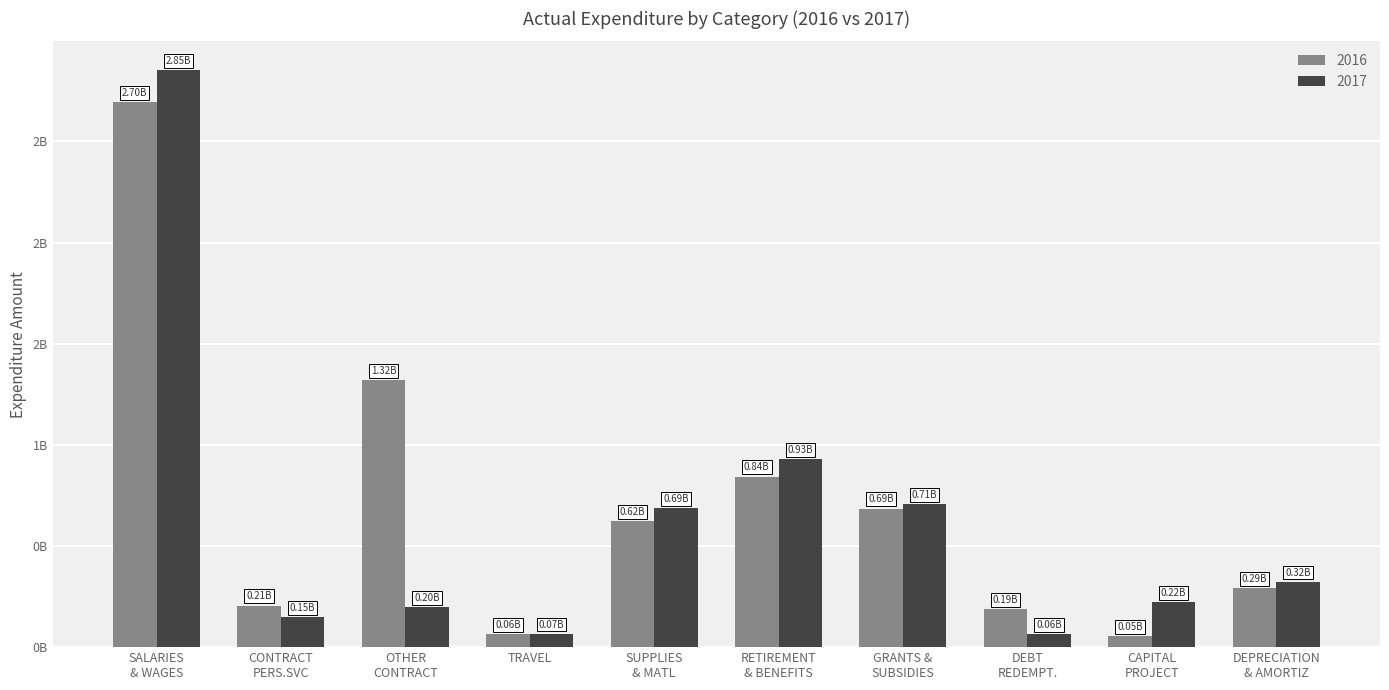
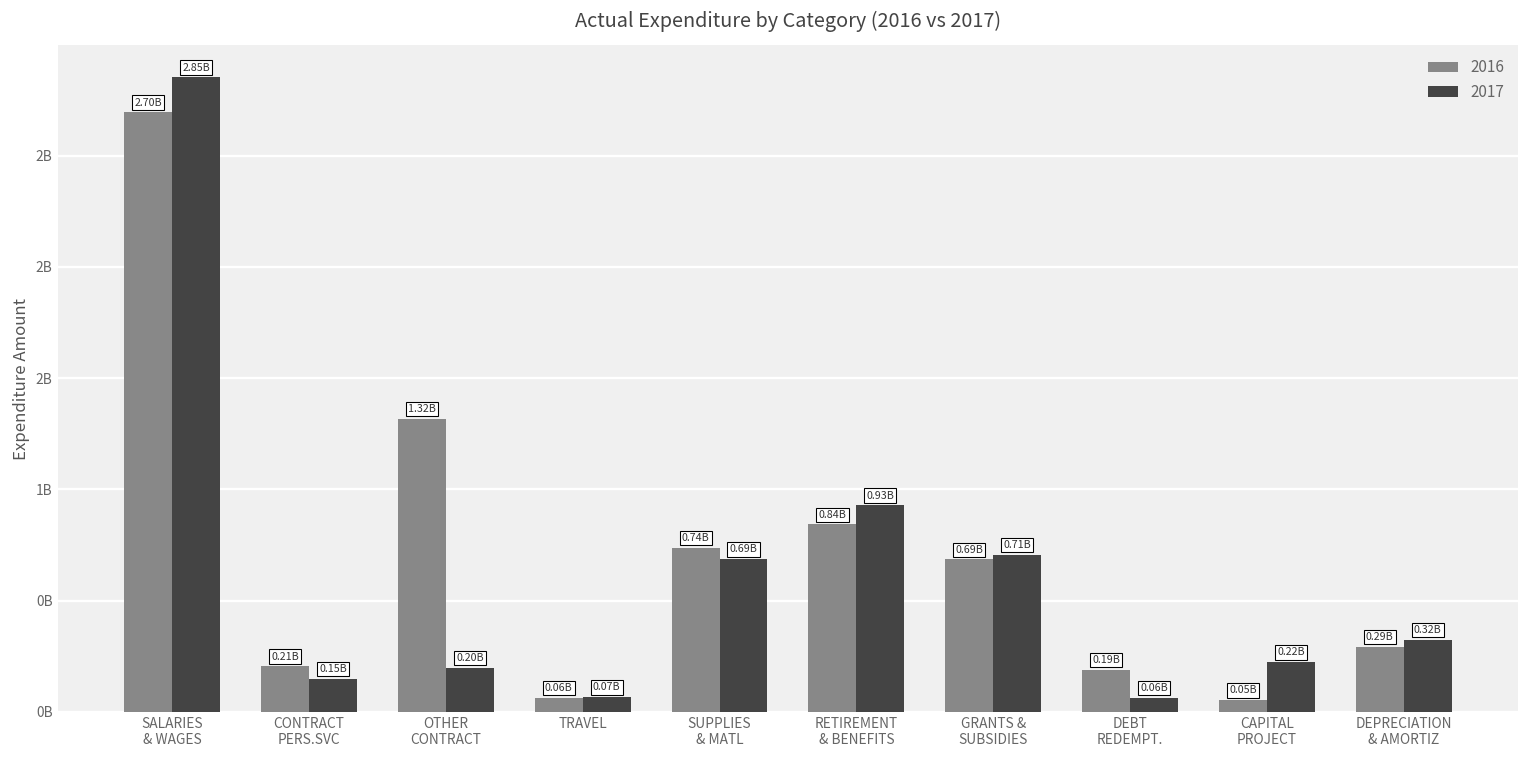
2016, SUPPLIES & MATL: 0.62B -> 0.74B
